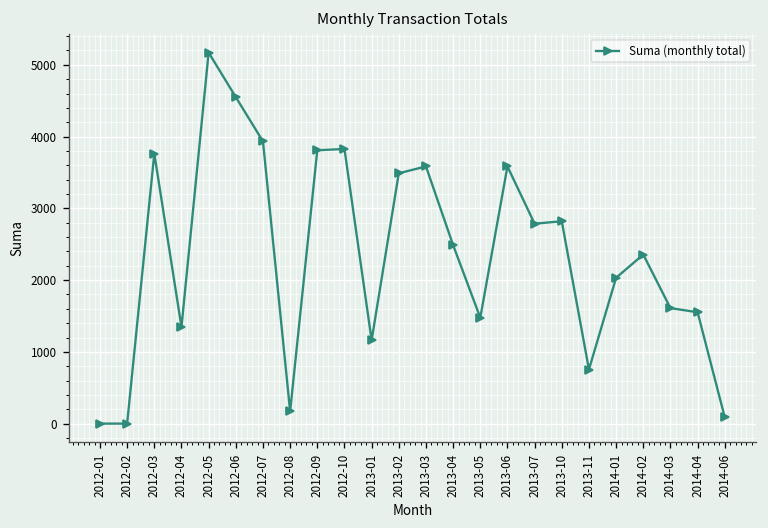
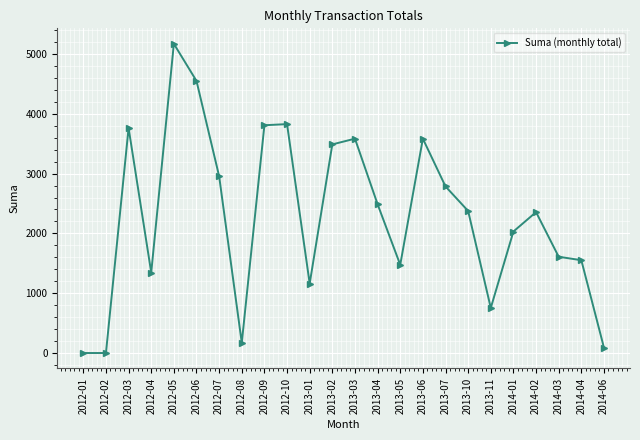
2012-07: 3900 -> 3000
2013-10: 2800 -> 2400
